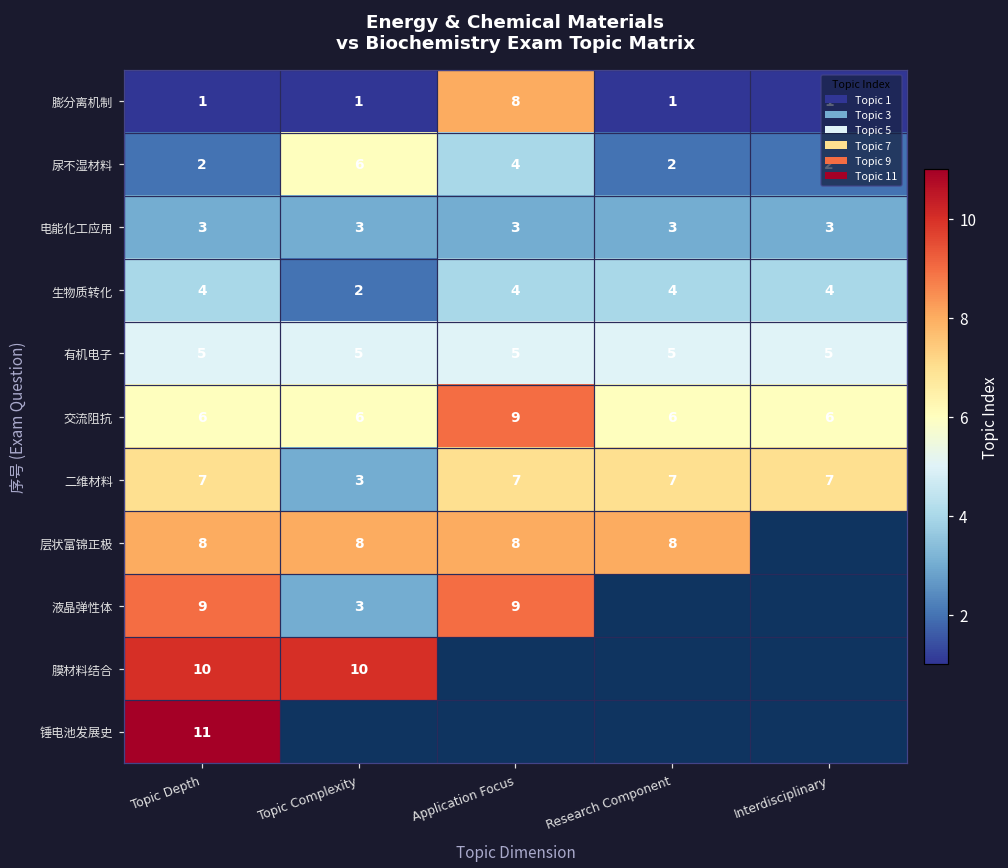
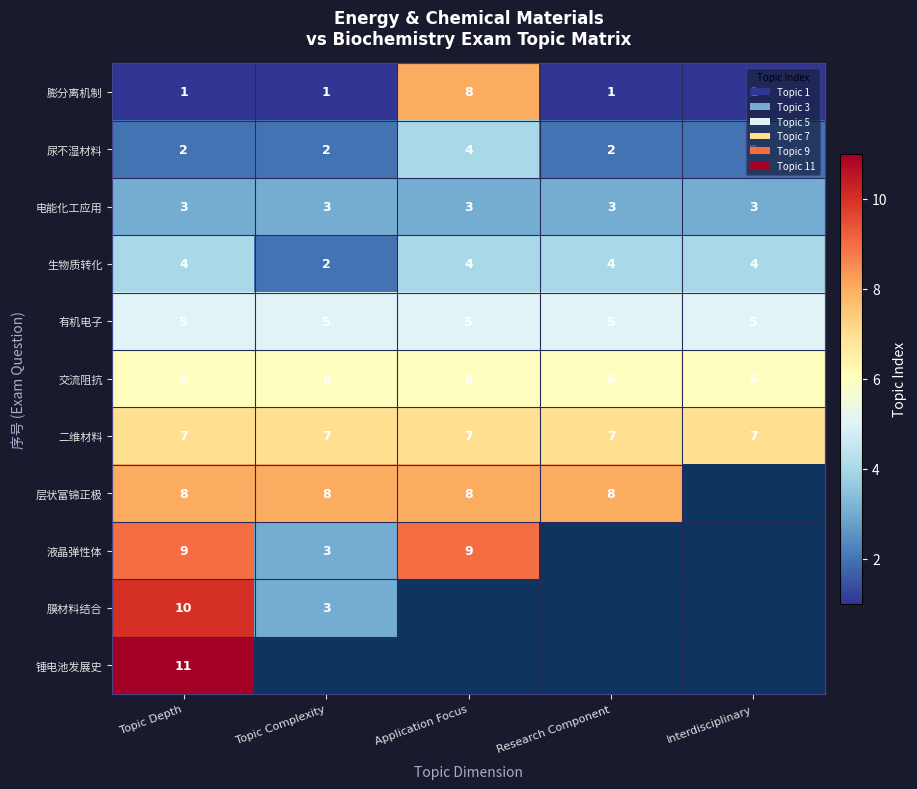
尿不湿材料, Topic Complexity: 6 -> 2
交流阻抗, Application Focus: 9 -> 6
二维材料, Topic Complexity: 3 -> 7
膜材料结合, Topic Complexity: 10 -> 3
